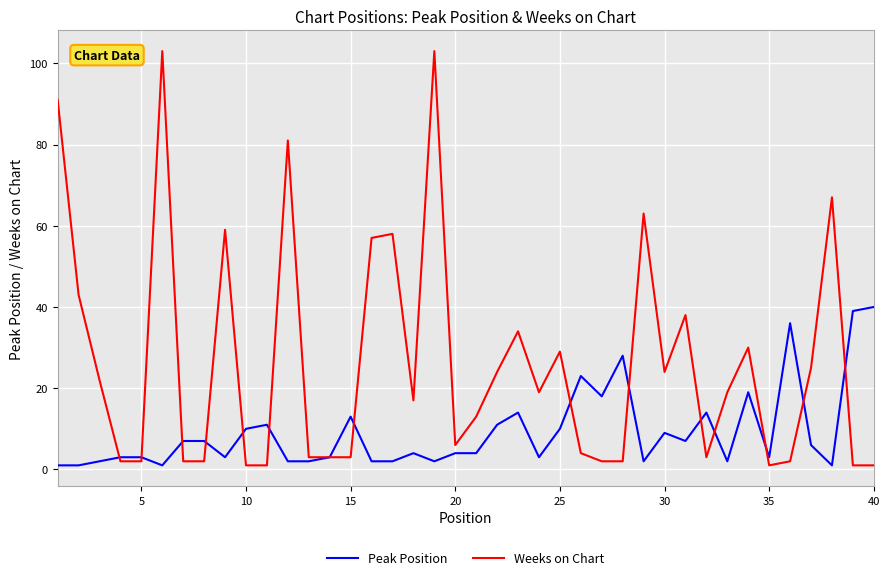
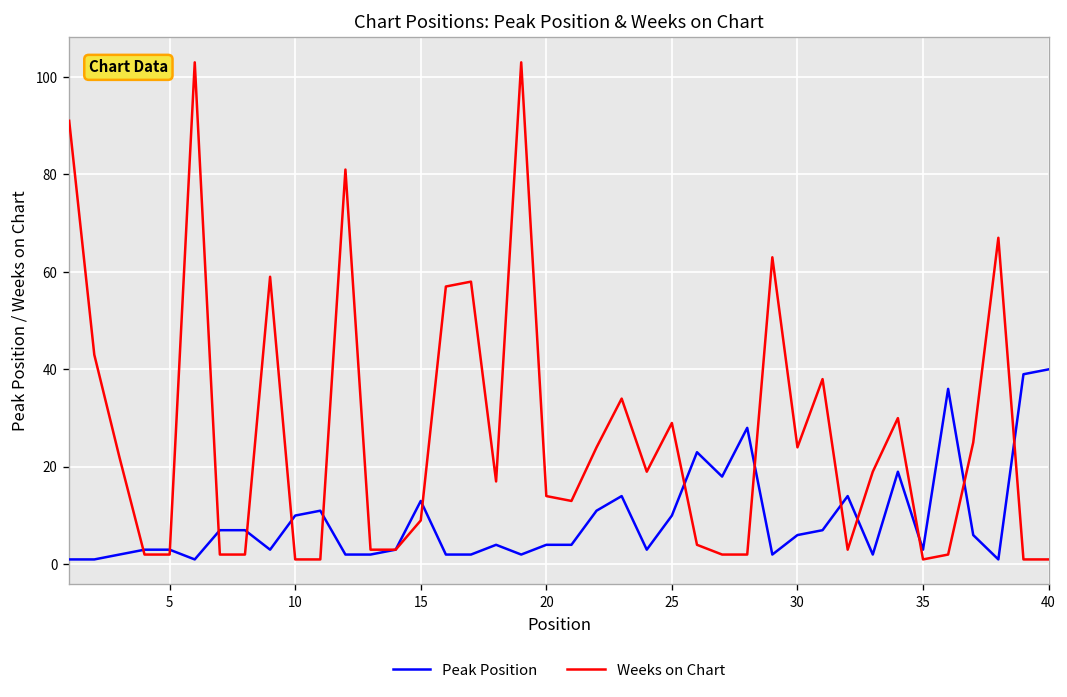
Weeks on Chart, 15: 3 -> 9
Weeks on Chart, 20: 6 -> 14
Peak Position, 30: 9 -> 6
